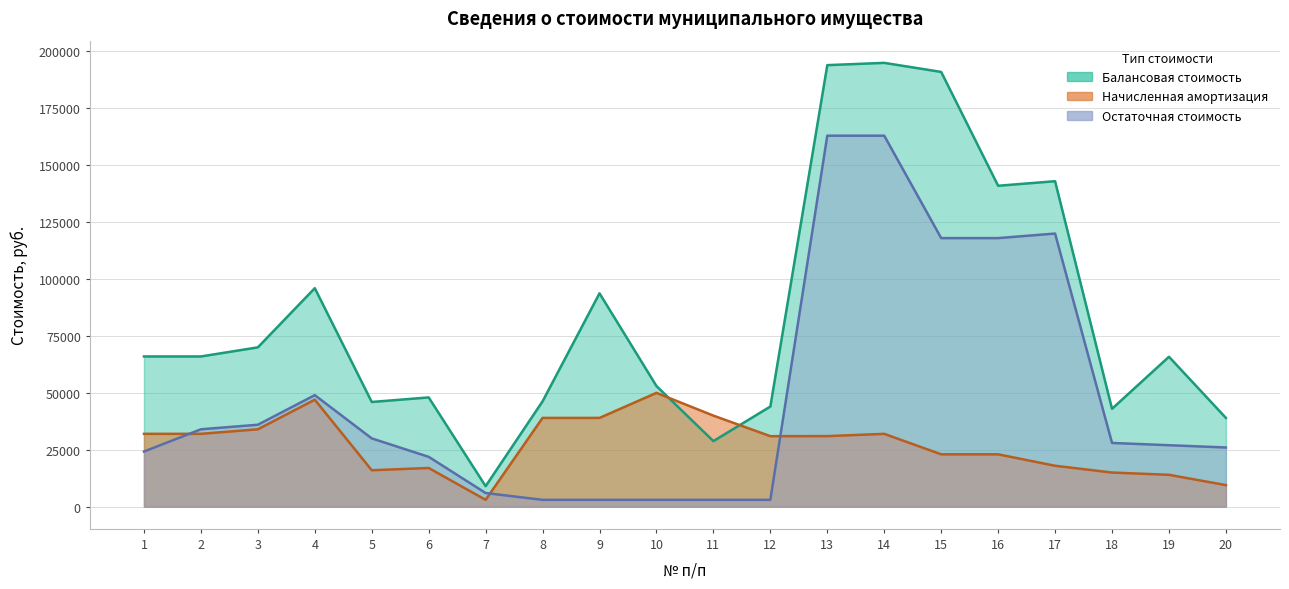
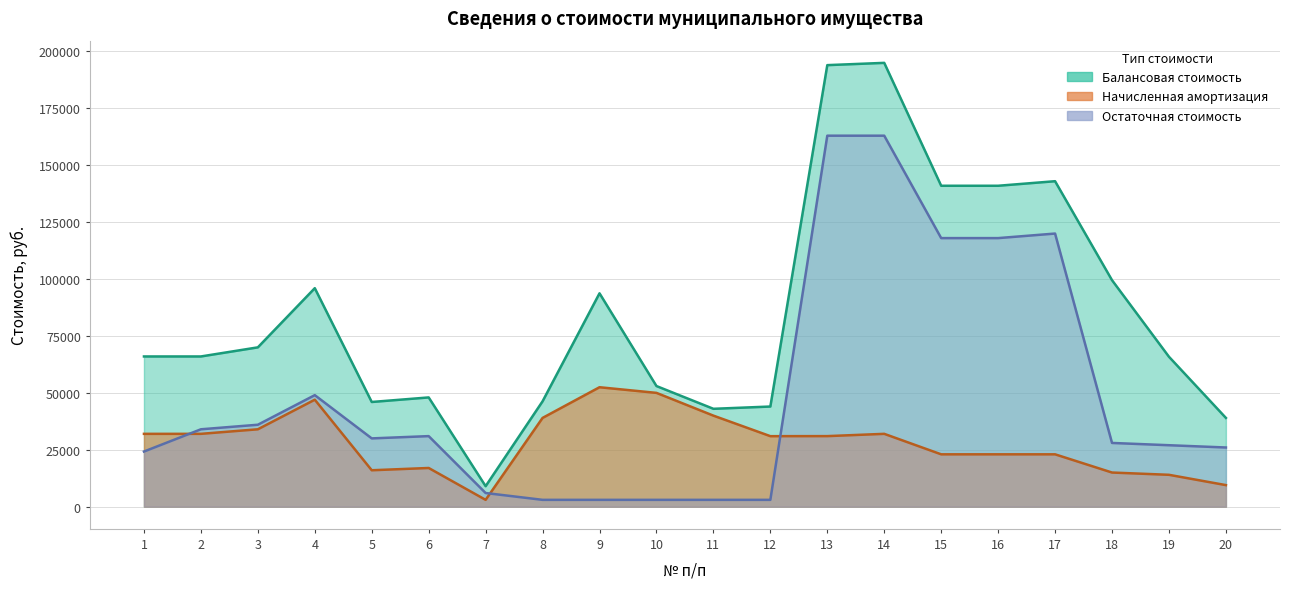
Остаточная стоимость, 6: 22000 -> 31000
Начисленная амортизация, 9: 39000 -> 52000
Балансовая стоимость, 11: 29000 -> 43000
Балансовая стоимость, 15: 191000 -> 141000
Начисленная амортизация, 17: 18000 -> 23000
Балансовая стоимость, 18: 43000 -> 100000
